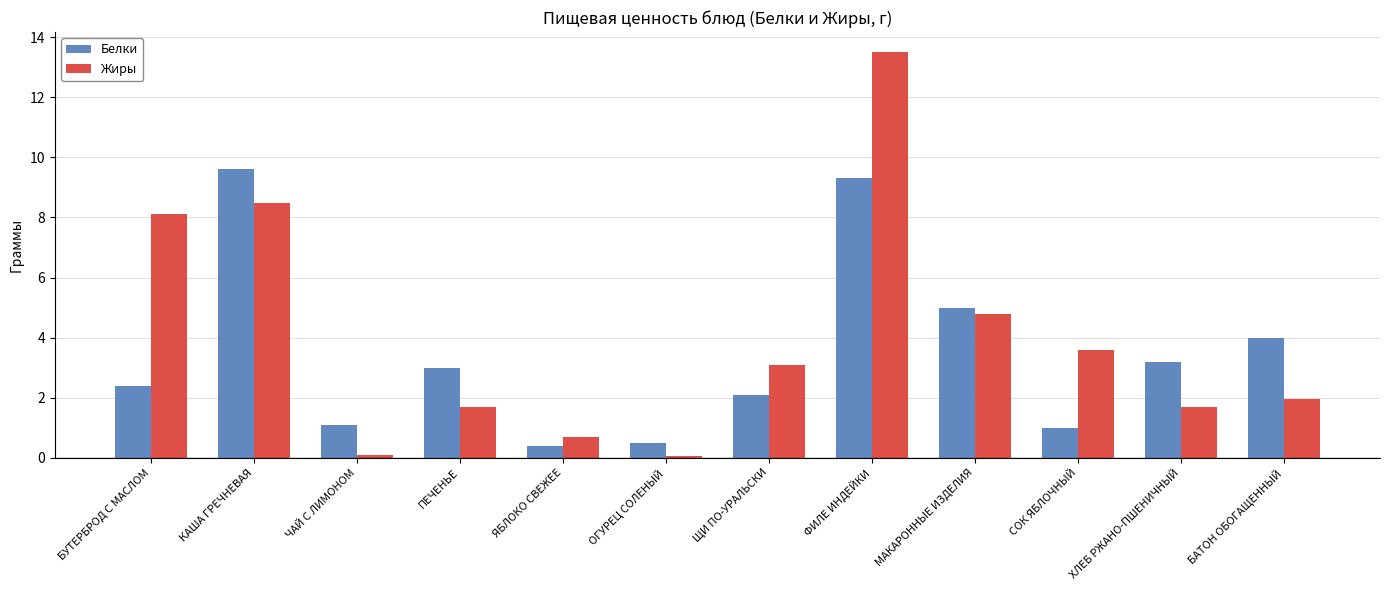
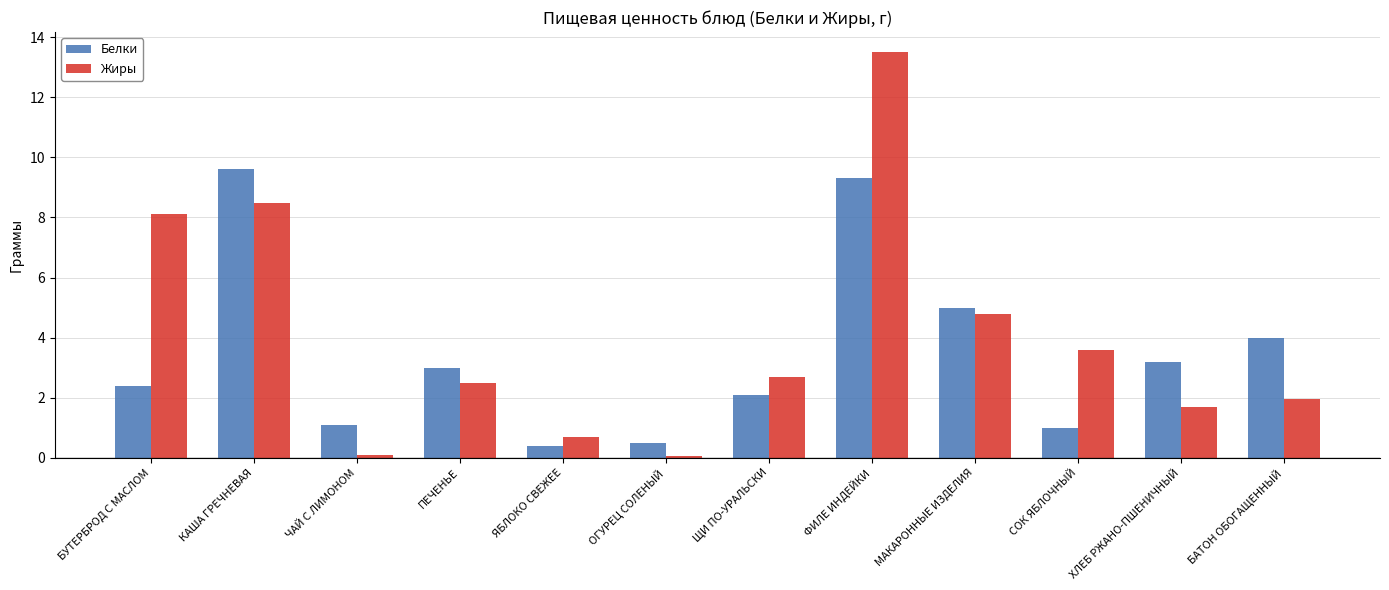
Жиры, ПЕЧЕНЬЕ: 1.7 -> 2.5
Жиры, ЩИ ПО-УРАЛЬСКИ: 3.1 -> 2.7
